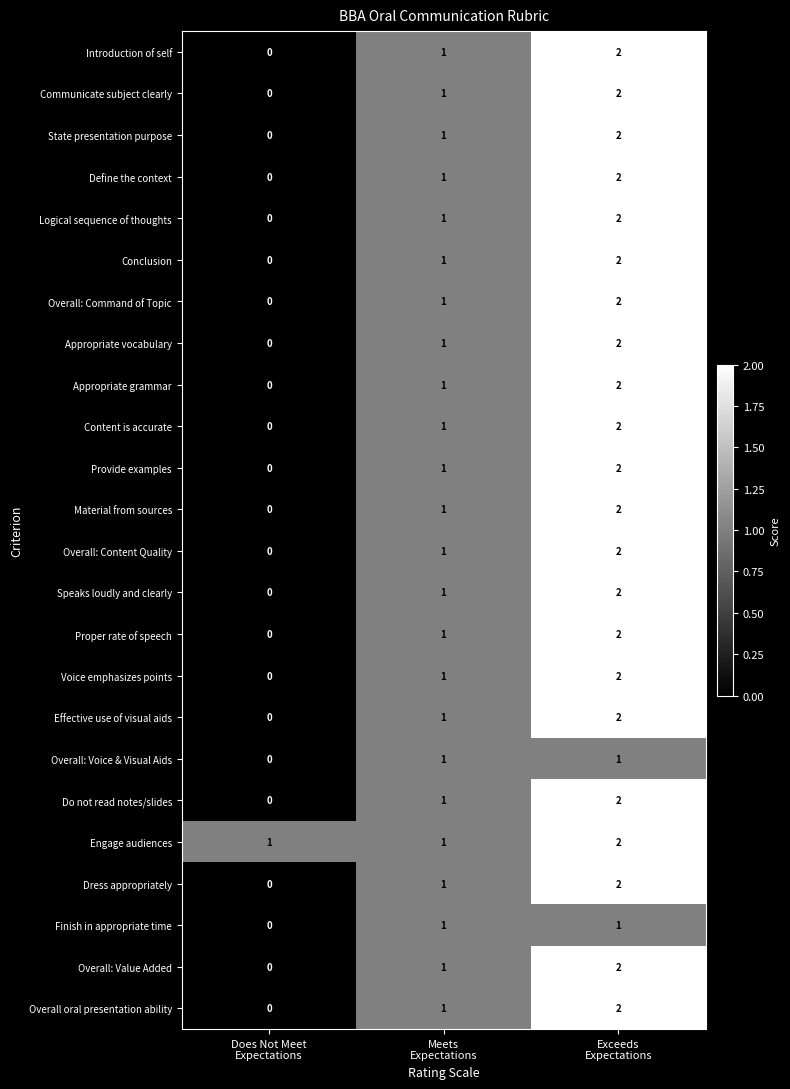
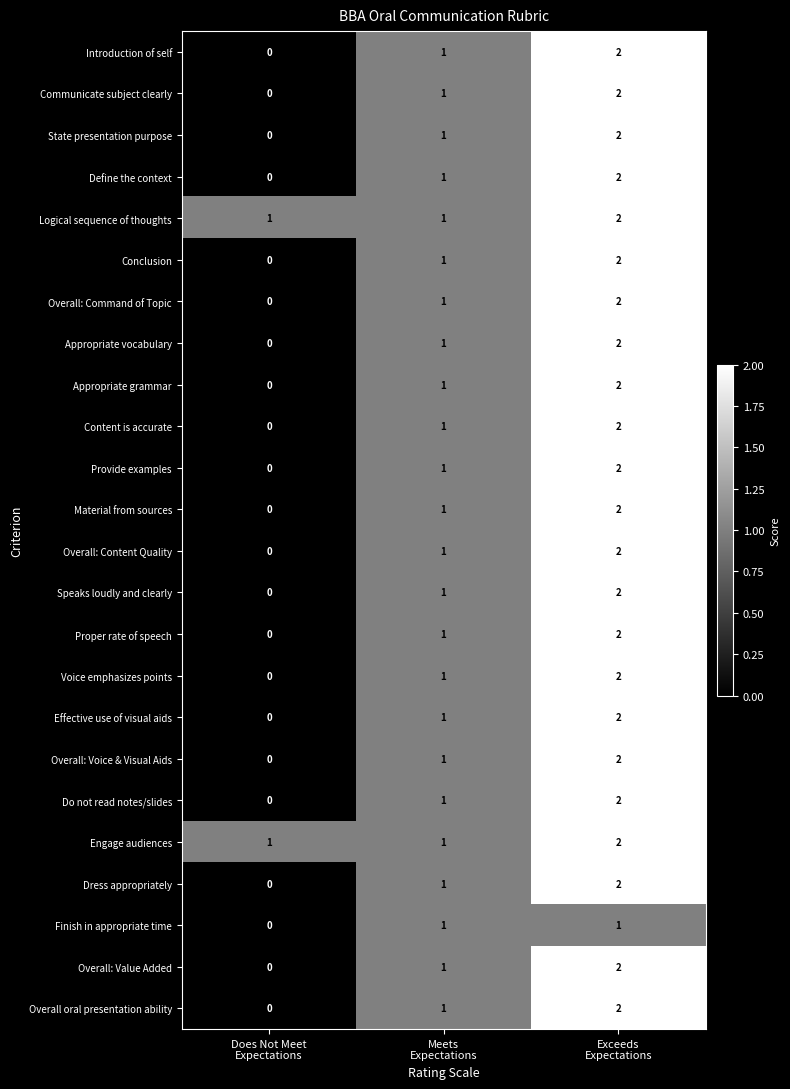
Logical sequence of thoughts, Does Not Meet Expectations: 0 -> 1
Overall: Voice & Visual Aids, Exceeds Expectations: 1 -> 2
